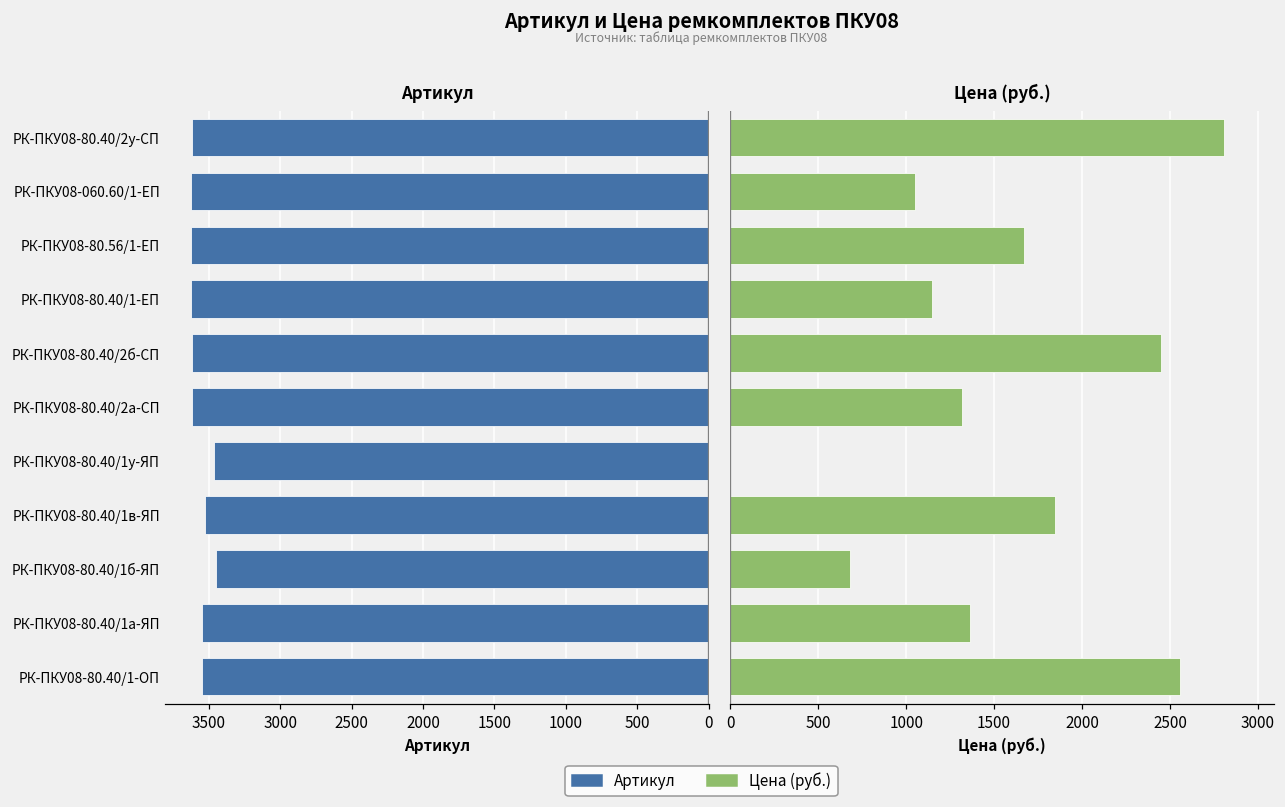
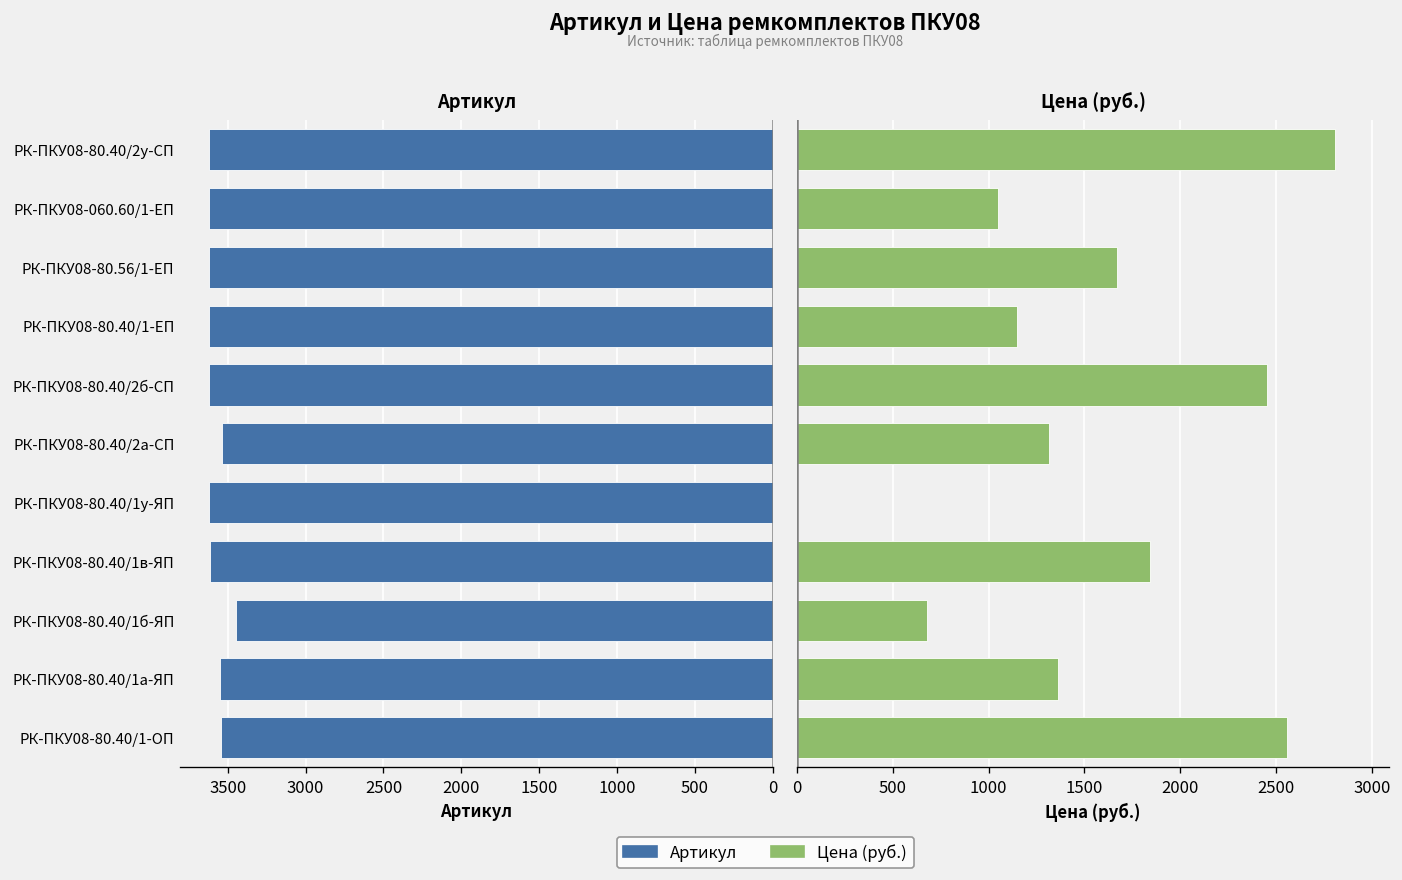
Артикул, РК-ПКУ08-80.40/2а-СП: 3620 -> 3540
Артикул, РК-ПКУ08-80.40/1у-ЯП: 3470 -> 3620
Артикул, РК-ПКУ08-80.40/1в-ЯП: 3520 -> 3620
